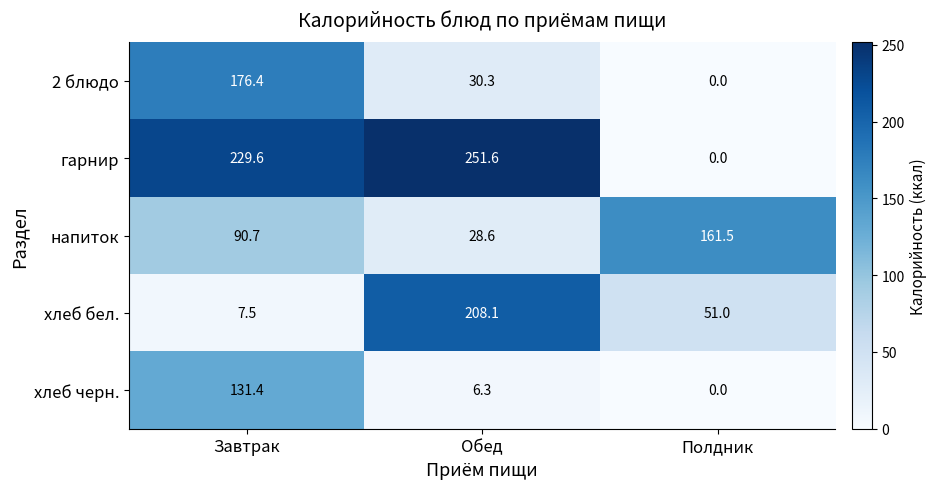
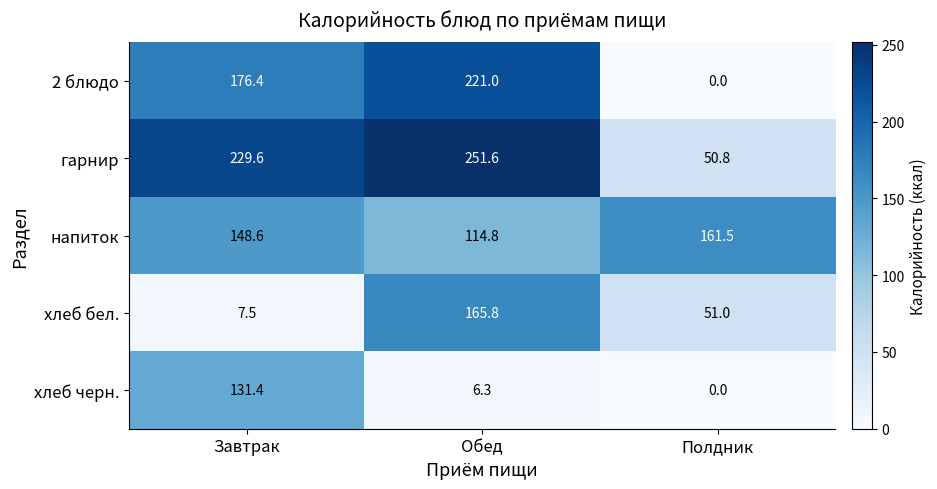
2 блюдо, Обед: 30.3 -> 221.0
гарнир, Полдник: 0.0 -> 50.8
напиток, Завтрак: 90.7 -> 148.6
напиток, Обед: 28.6 -> 114.8
хлеб бел., Обед: 208.1 -> 165.8
